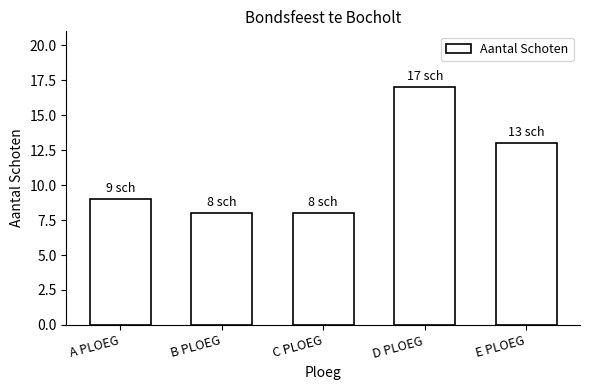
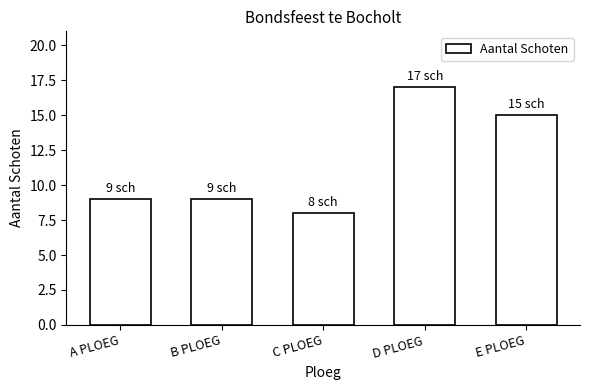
B PLOEG: 8 -> 9
E PLOEG: 13 -> 15
